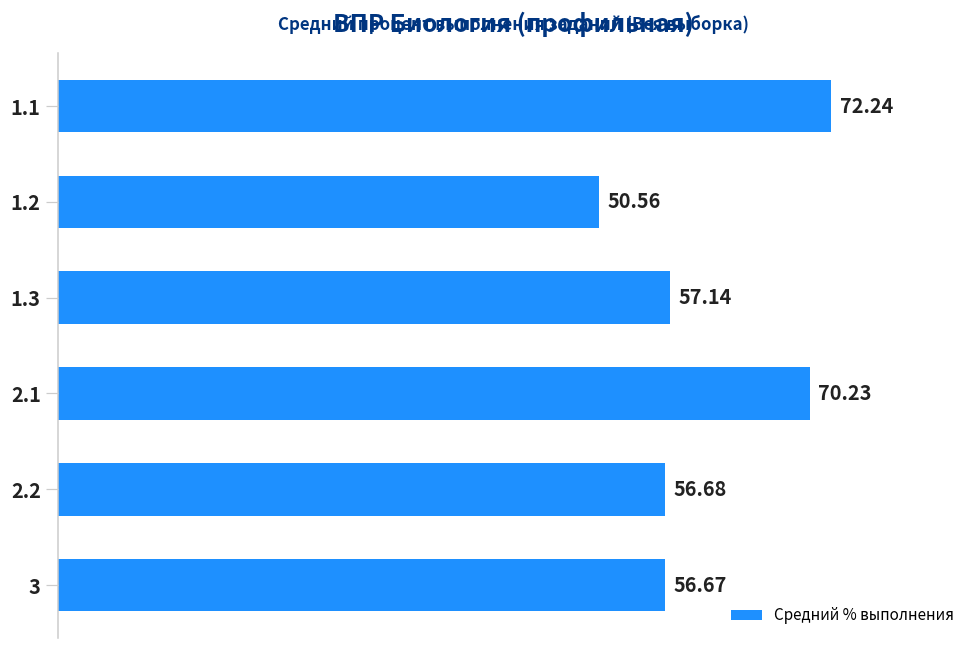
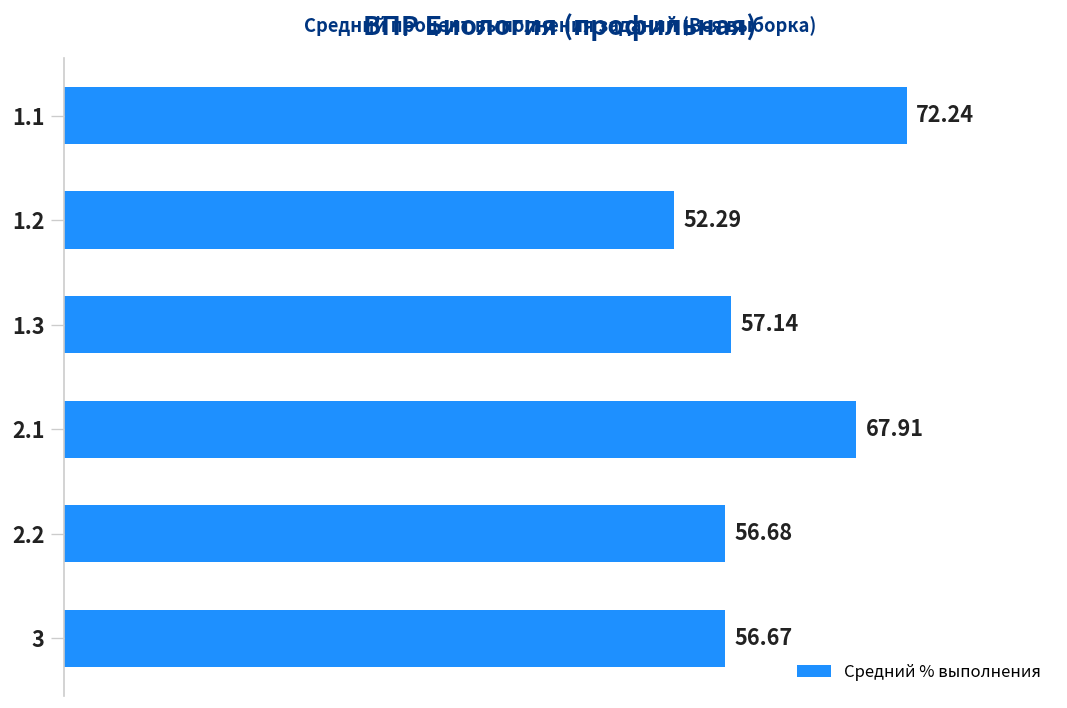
1.2: 50.56 -> 52.29
2.1: 70.23 -> 67.91
